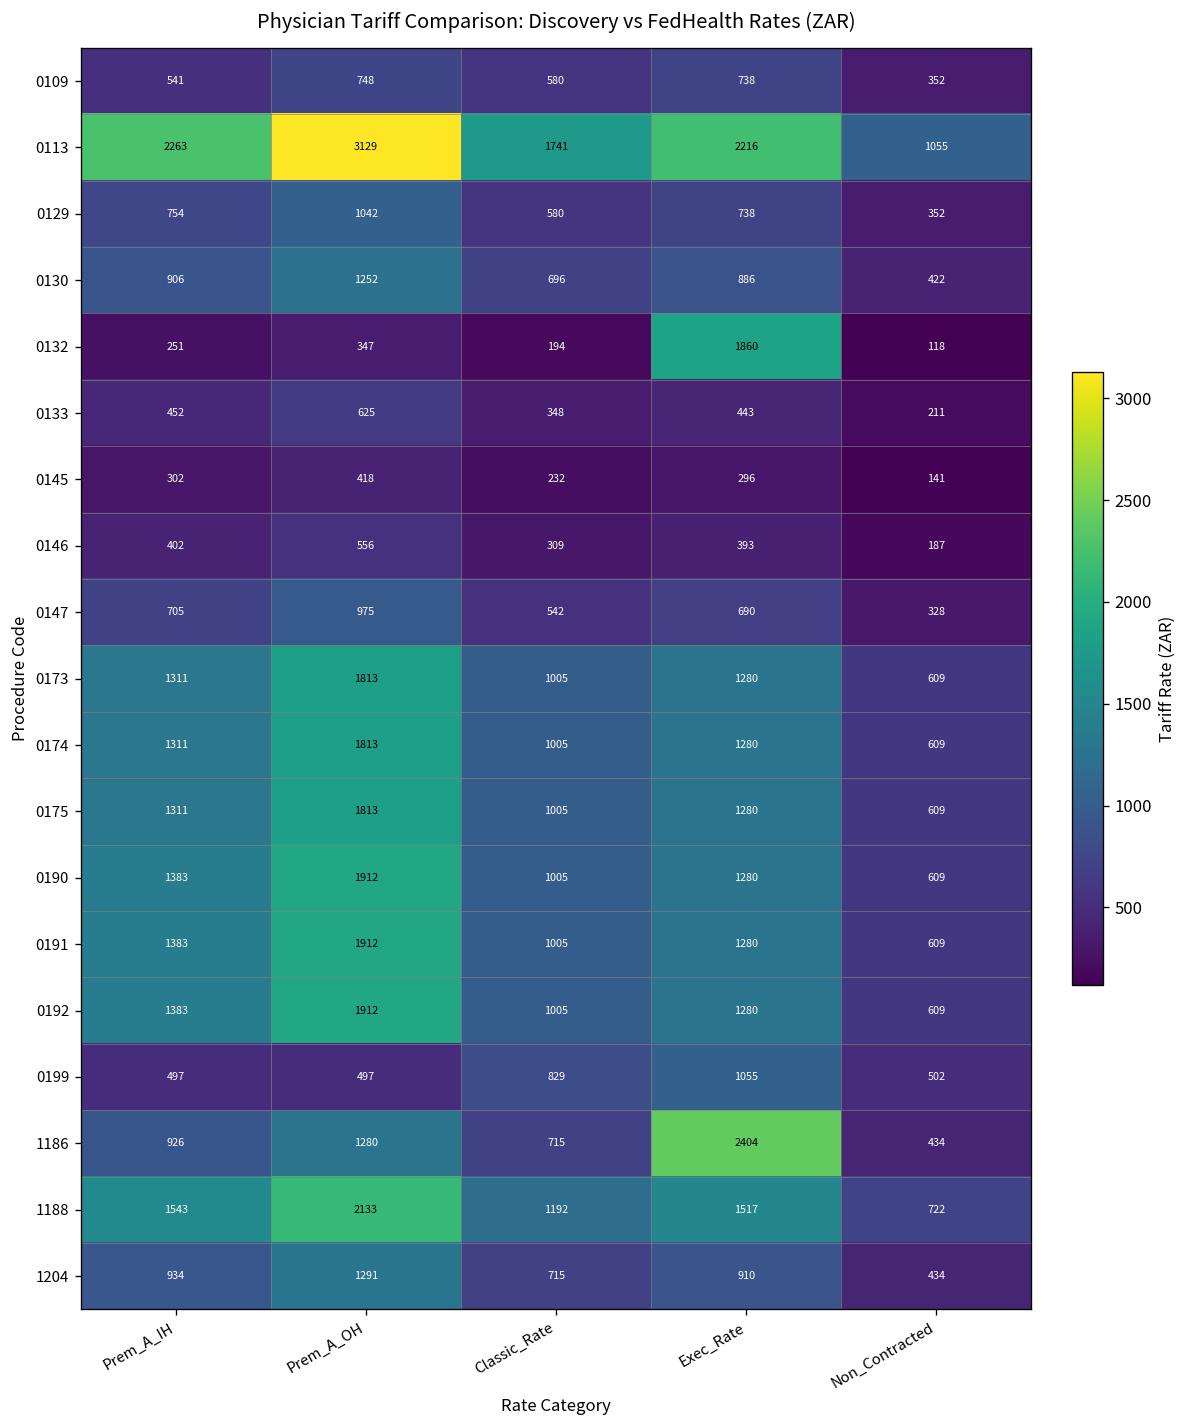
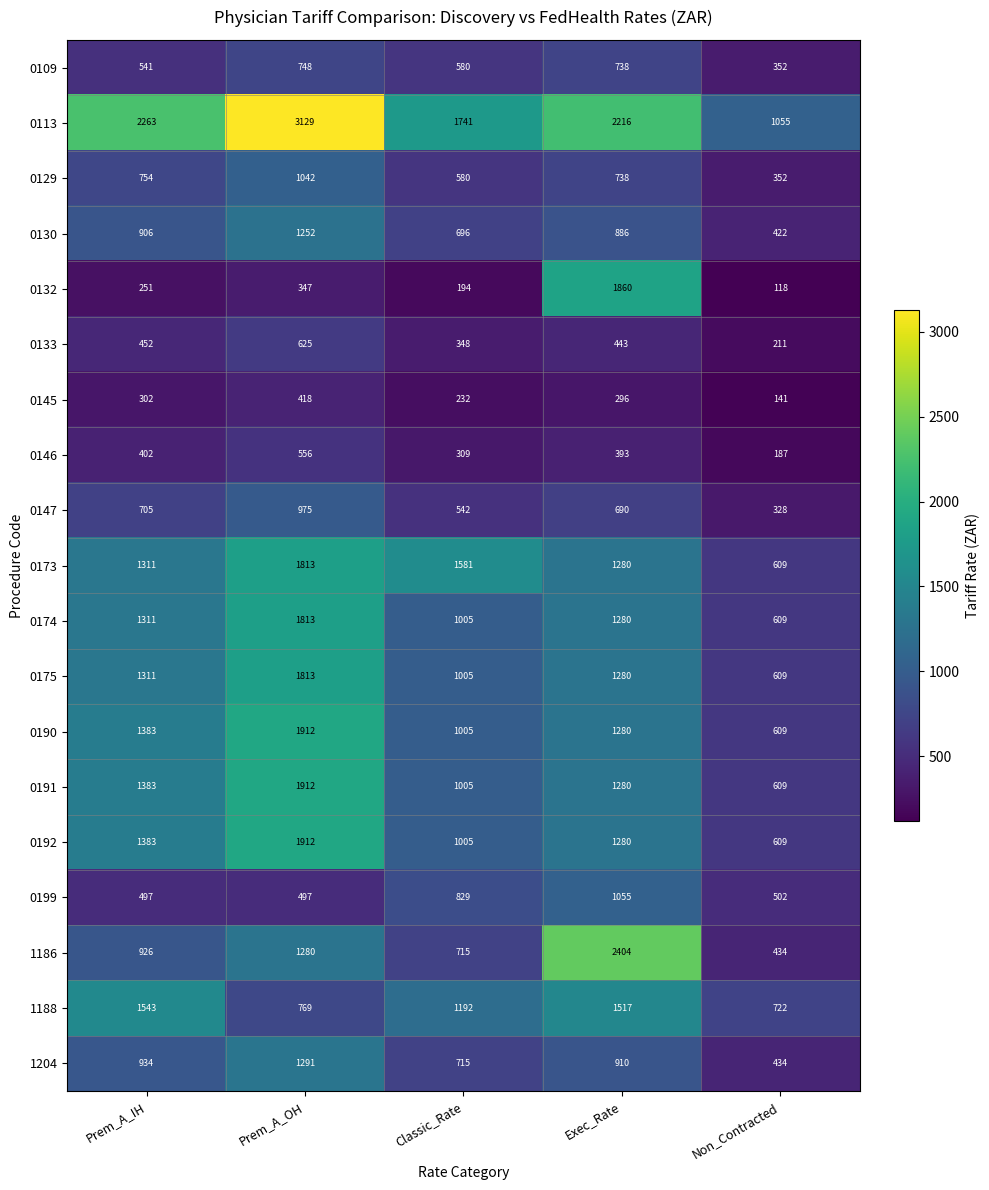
0173, Classic_Rate: 1005 -> 1581
1188, Prem_A_OH: 2133 -> 769
